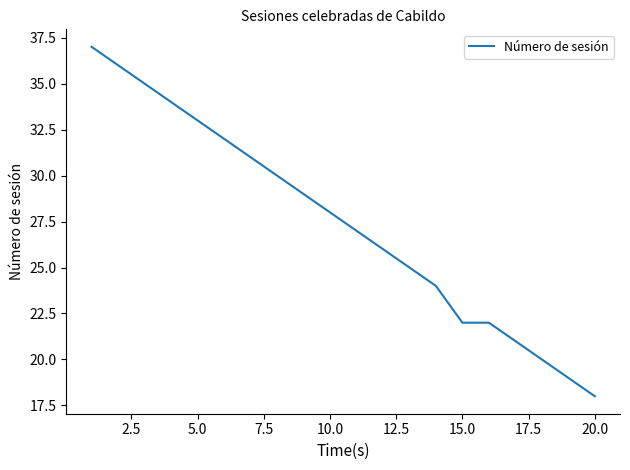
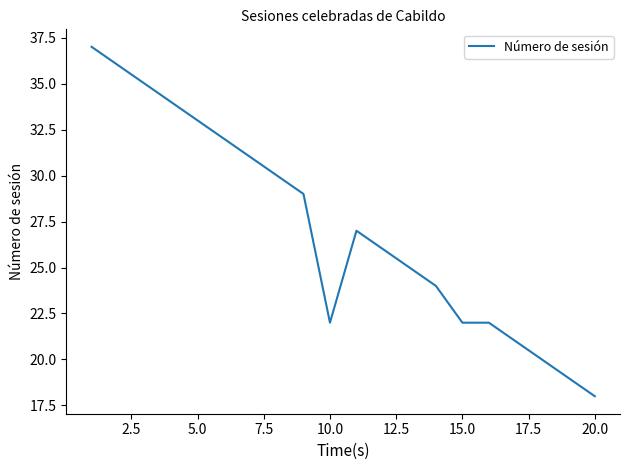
10.0: 28 -> 22
